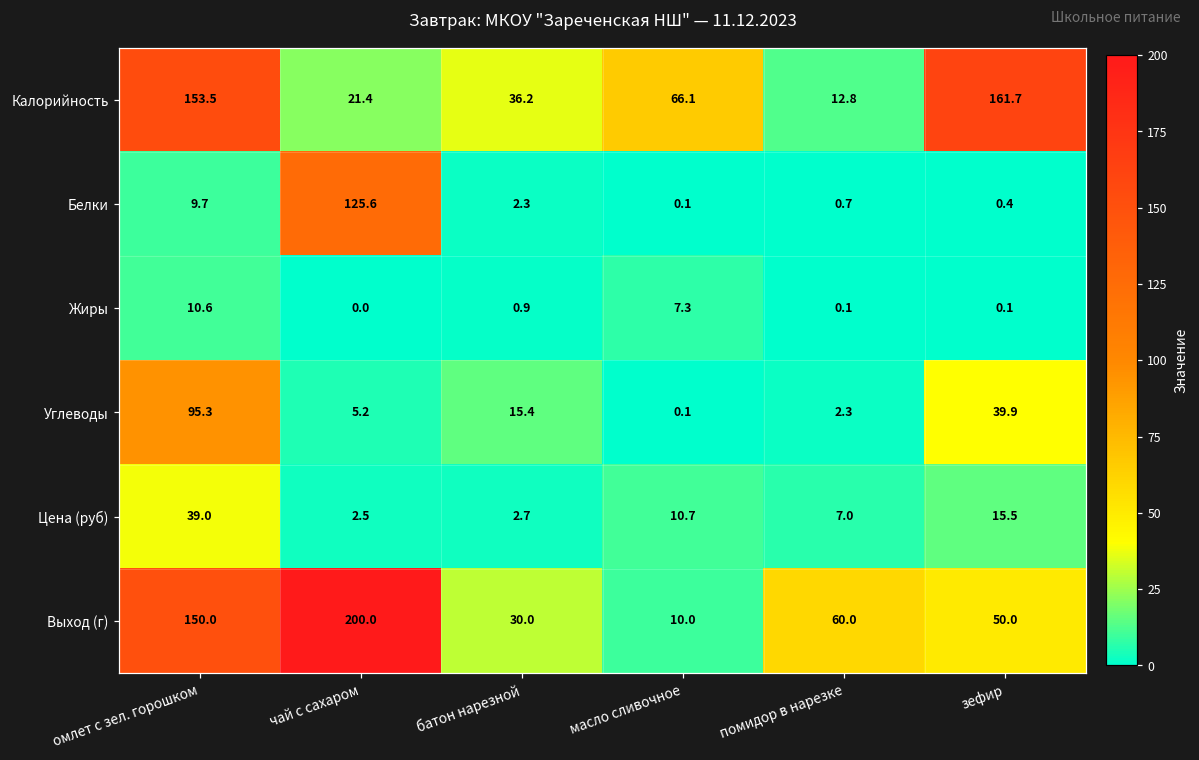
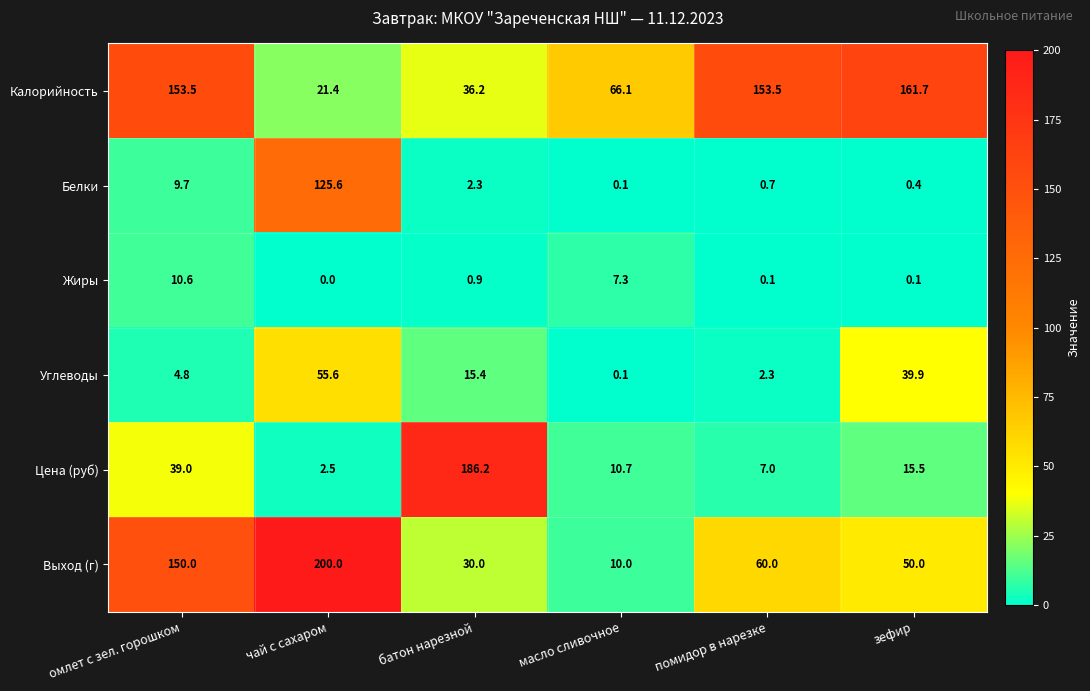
Калорийность, помидор в нарезке: 12.8 -> 153.5
Углеводы, омлет с зел. горошком: 95.3 -> 4.8
Углеводы, чай с сахаром: 5.2 -> 55.6
Цена (руб), батон нарезной: 2.7 -> 186.2
